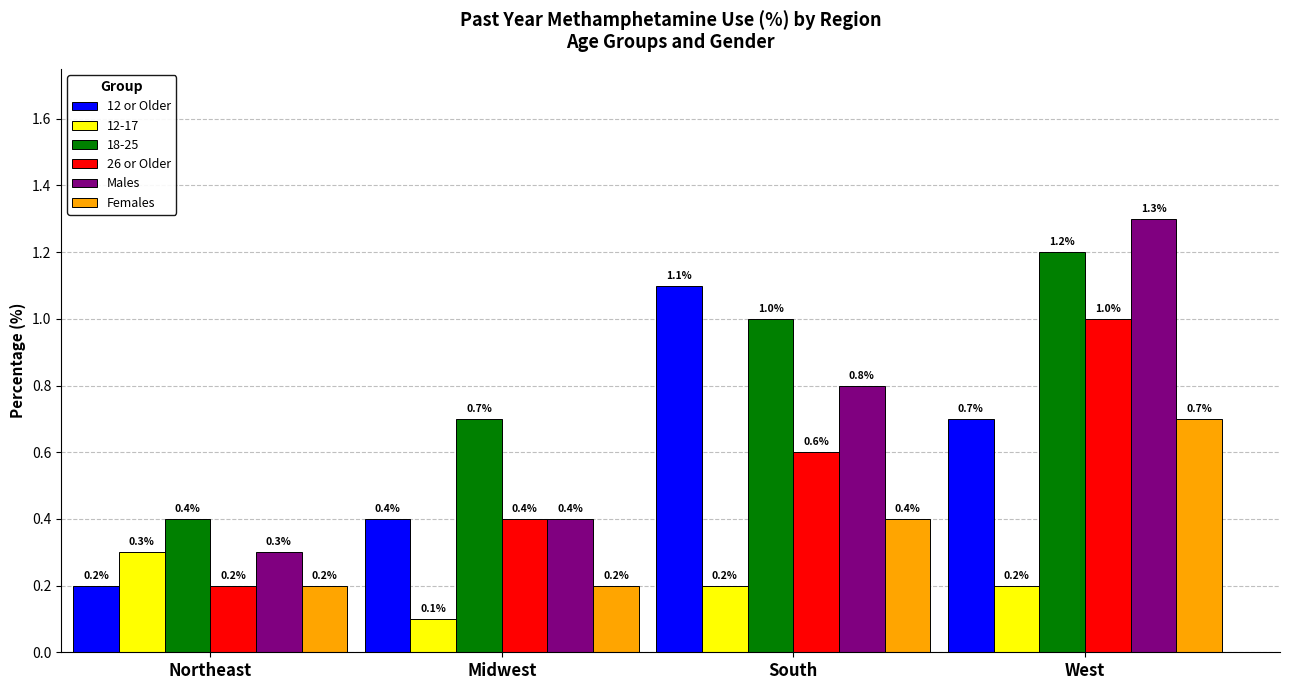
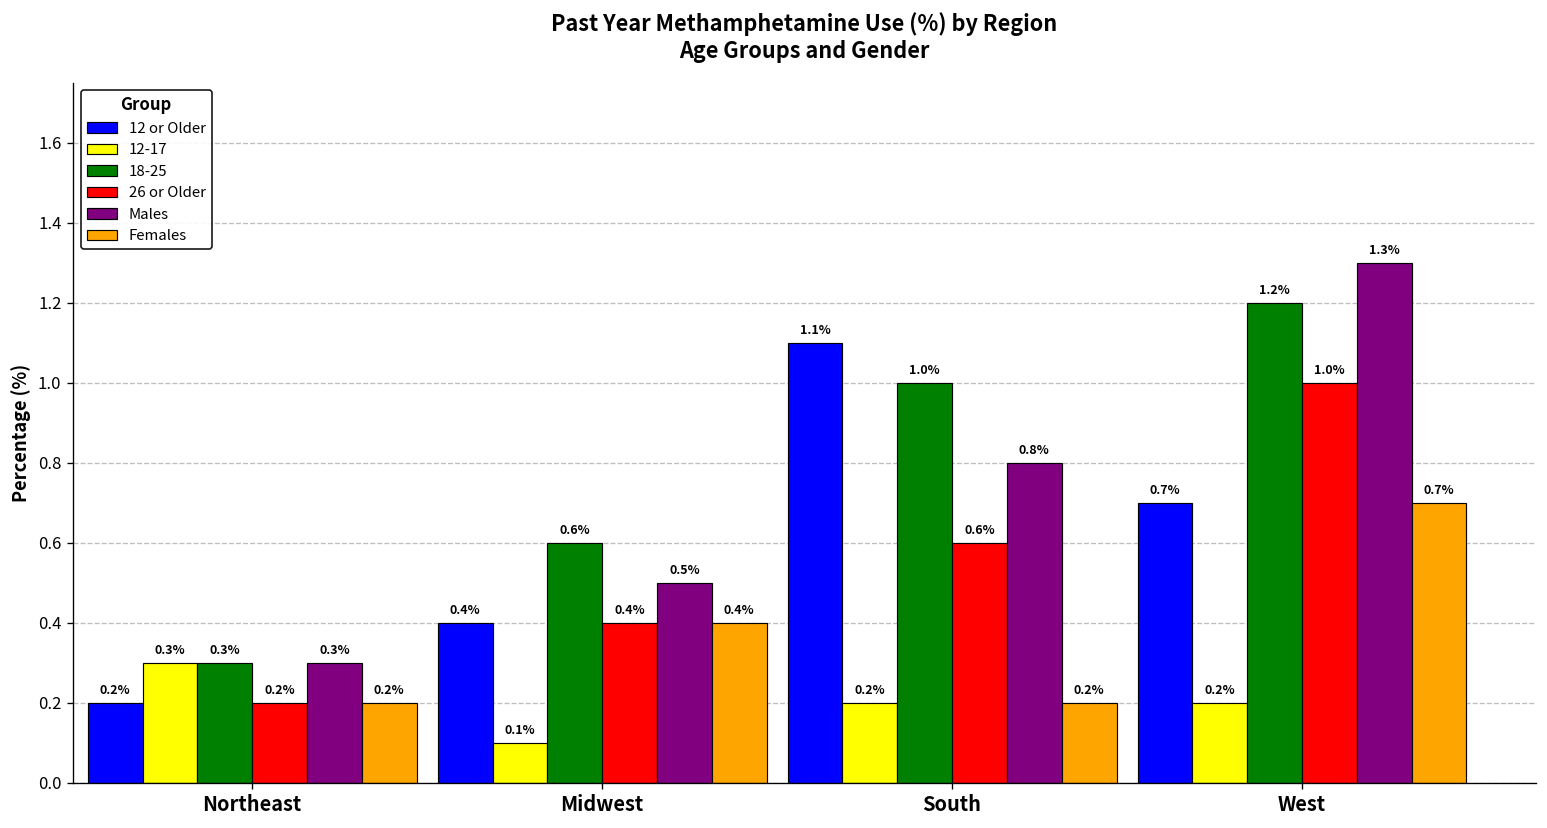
18-25, Northeast: 0.4% -> 0.3%
18-25, Midwest: 0.7% -> 0.6%
Males, Midwest: 0.4% -> 0.5%
Females, Midwest: 0.2% -> 0.4%
Females, South: 0.4% -> 0.2%
